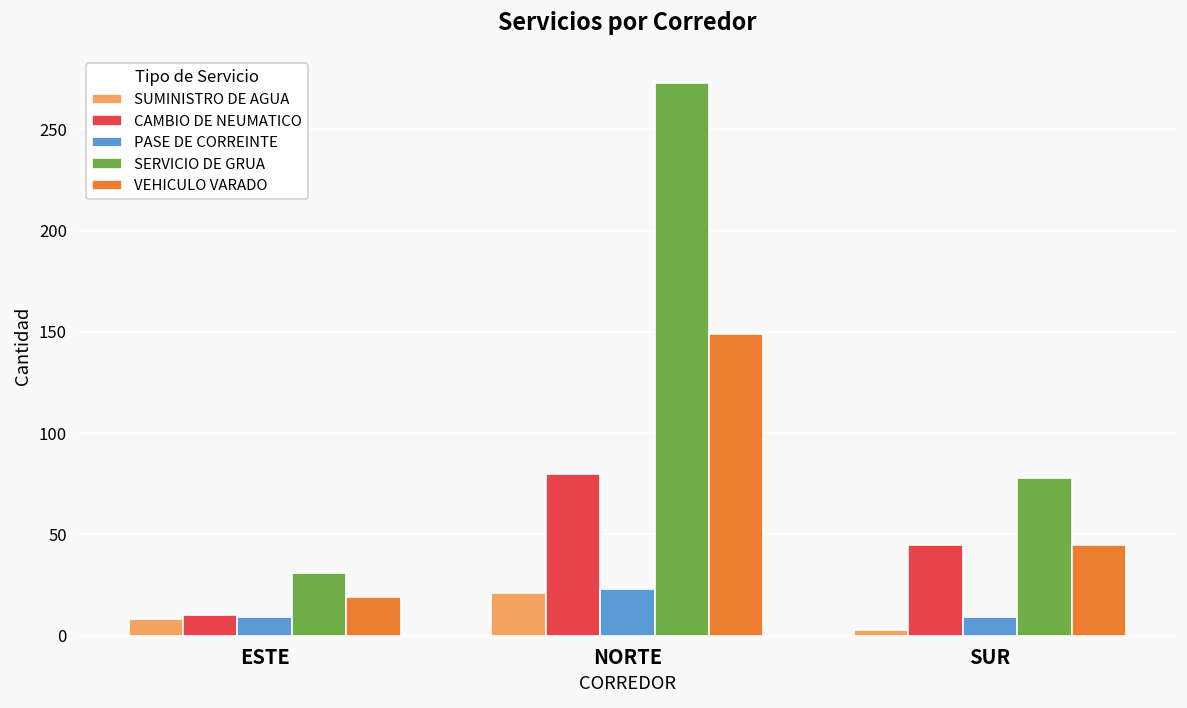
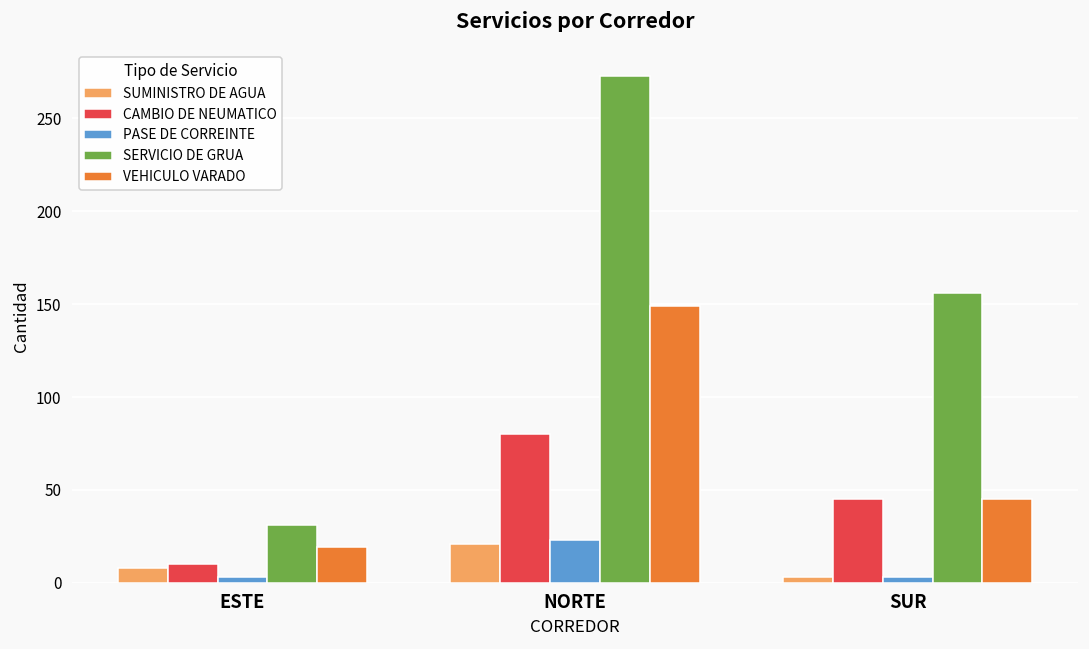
PASE DE CORREINTE, ESTE: 9 -> 3
PASE DE CORREINTE, SUR: 9 -> 3
SERVICIO DE GRUA, SUR: 78 -> 156
